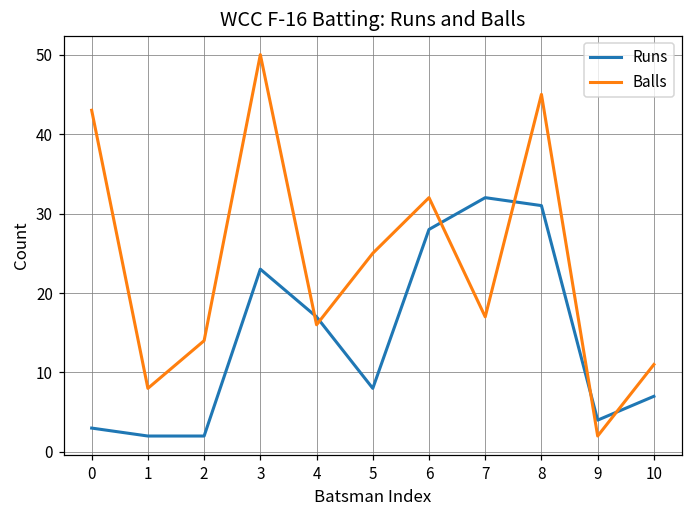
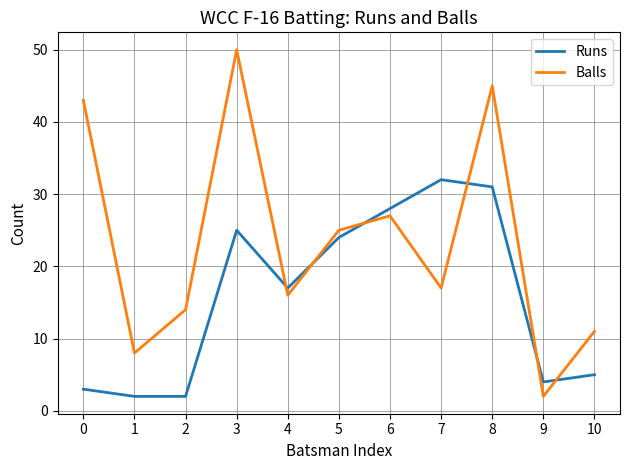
Runs, 3: 23 -> 25
Runs, 5: 8 -> 24
Balls, 6: 32 -> 27
Runs, 10: 7 -> 5
